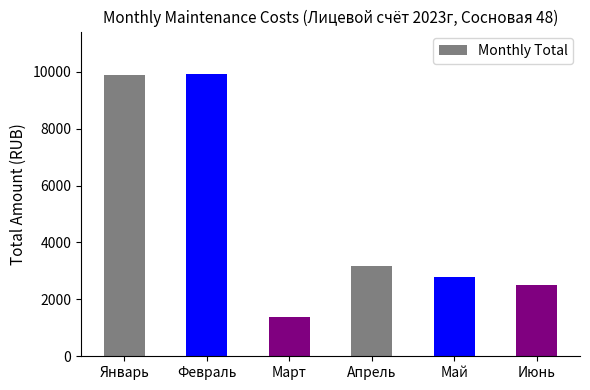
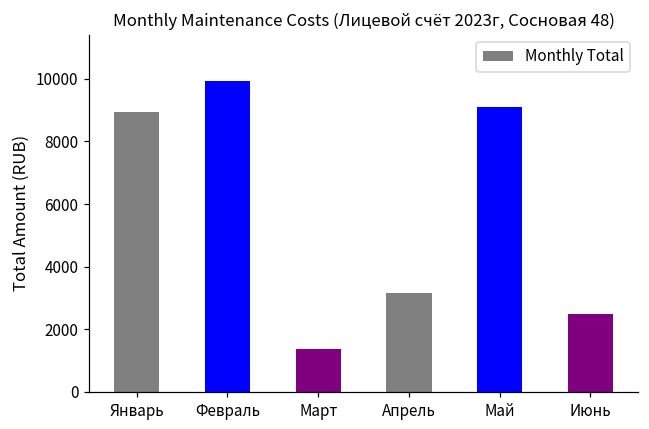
Январь: 9900 -> 8900
Май: 2800 -> 9100
